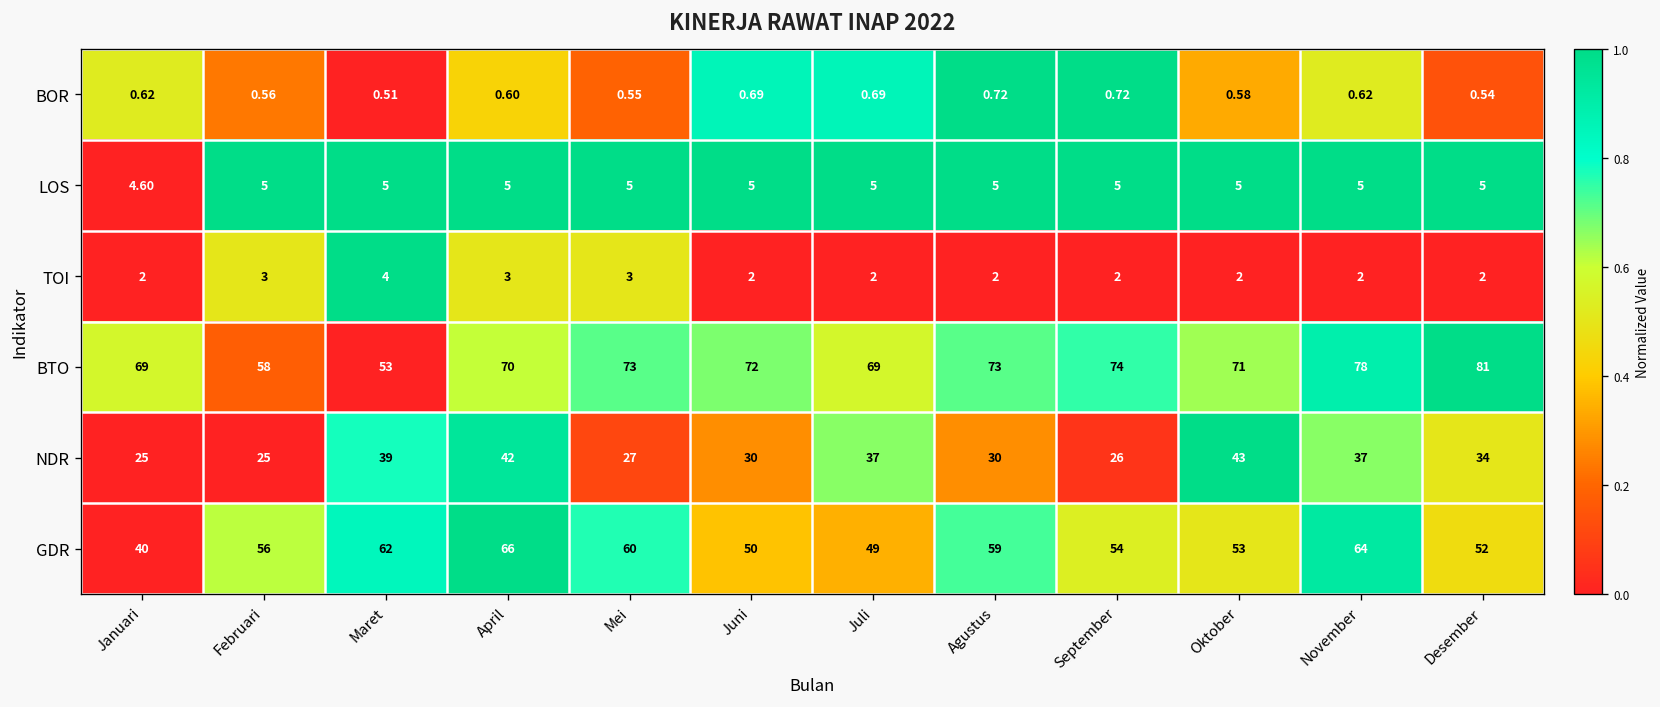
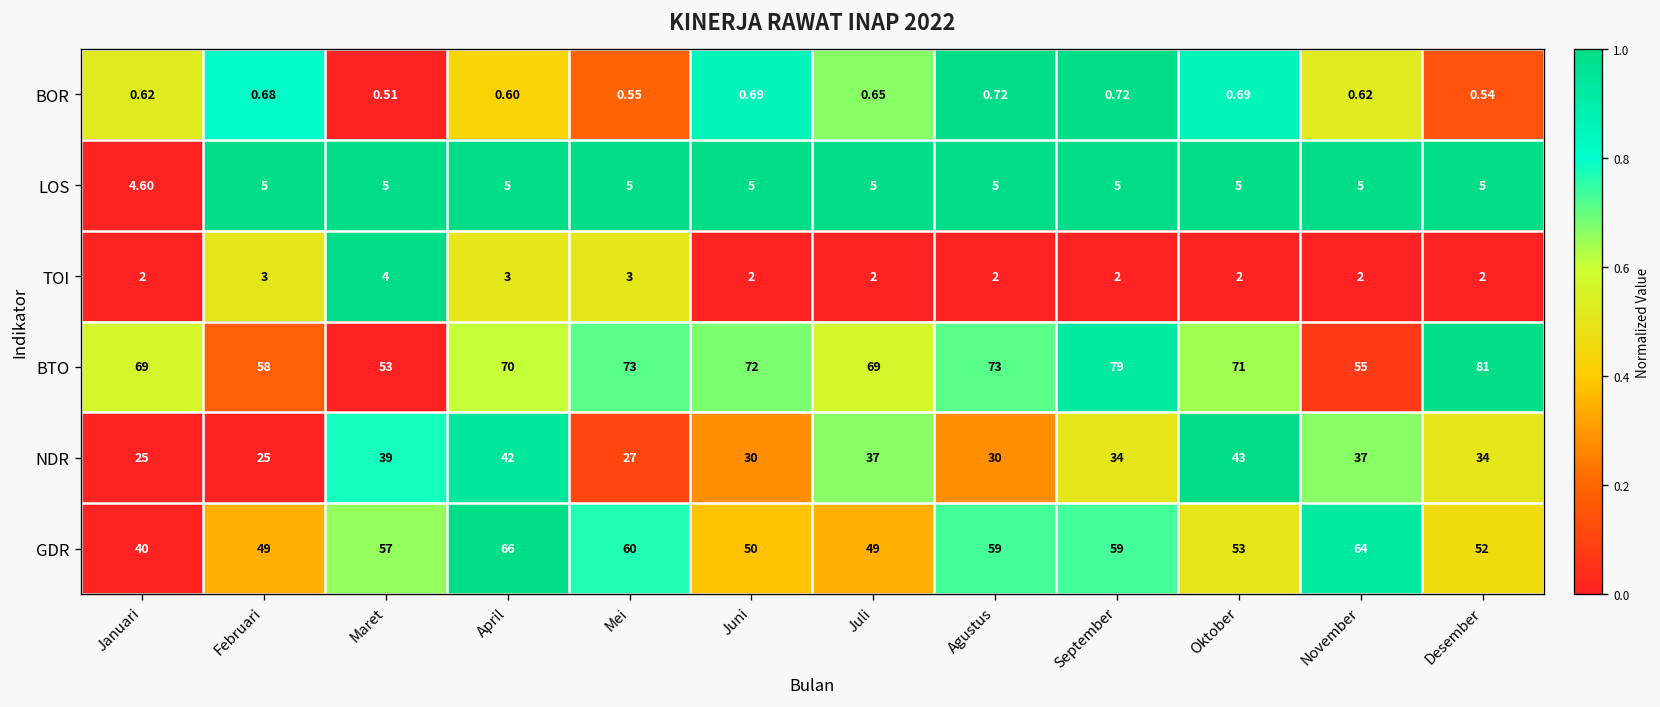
BOR, Februari: 0.56 -> 0.68
BOR, Juli: 0.69 -> 0.65
BOR, Oktober: 0.58 -> 0.69
BTO, September: 74 -> 79
BTO, November: 78 -> 55
NDR, September: 26 -> 34
GDR, Februari: 56 -> 49
GDR, Maret: 62 -> 57
GDR, September: 54 -> 59
